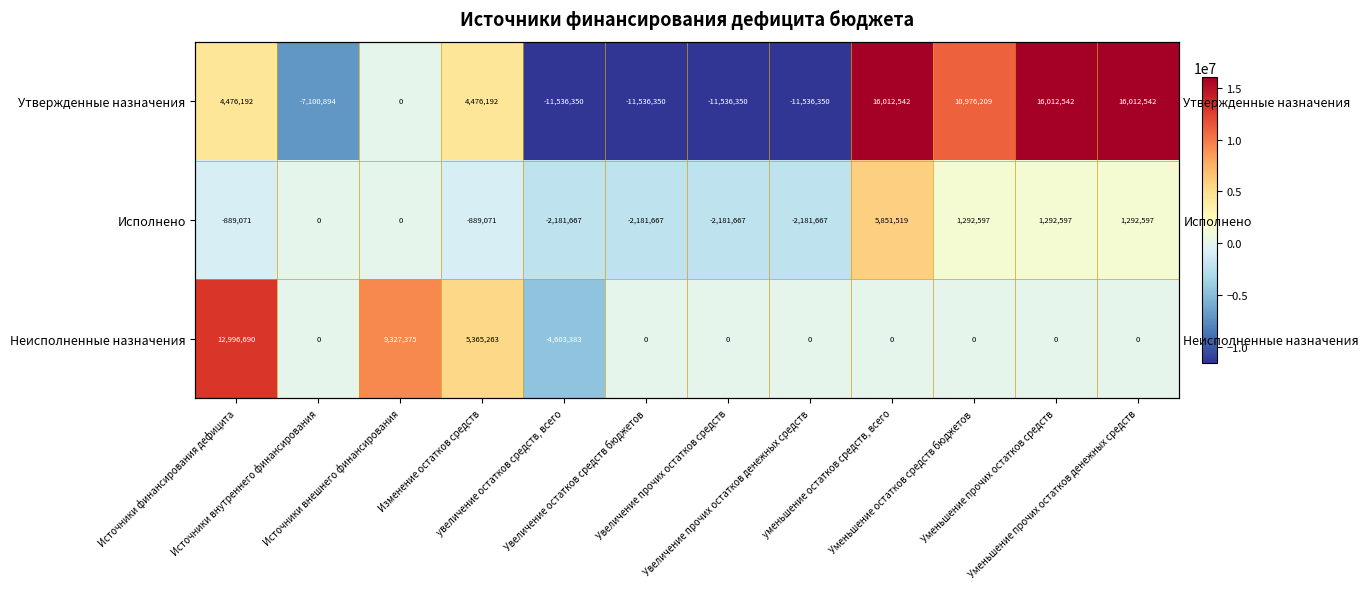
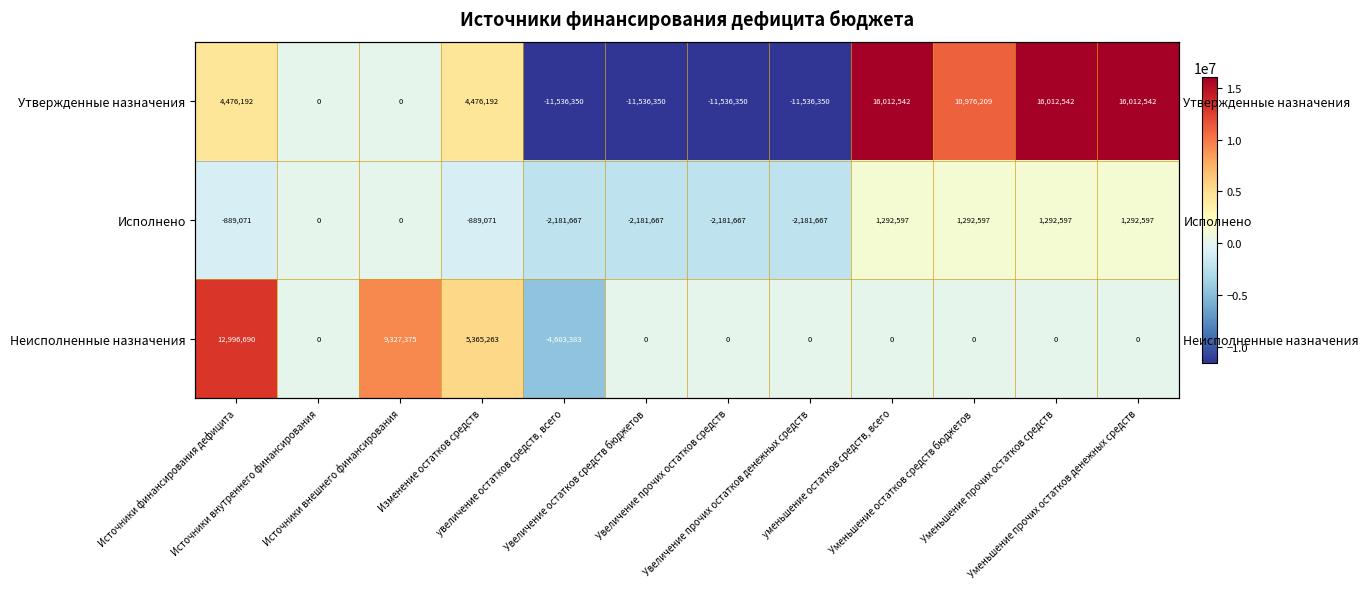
Утвержденные назначения, Источники внутреннего финансирования: -7,100,894 -> 0
Исполнено, уменьшение остатков средств, всего: 5,851,519 -> 1,292,597
